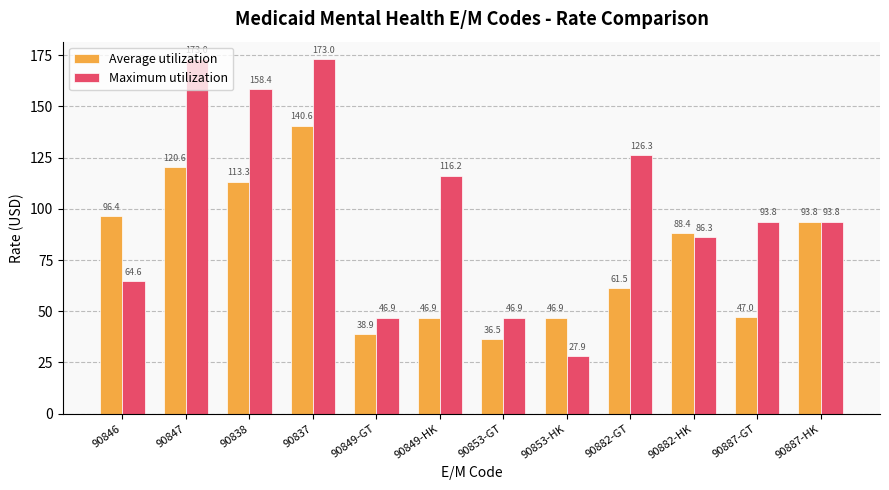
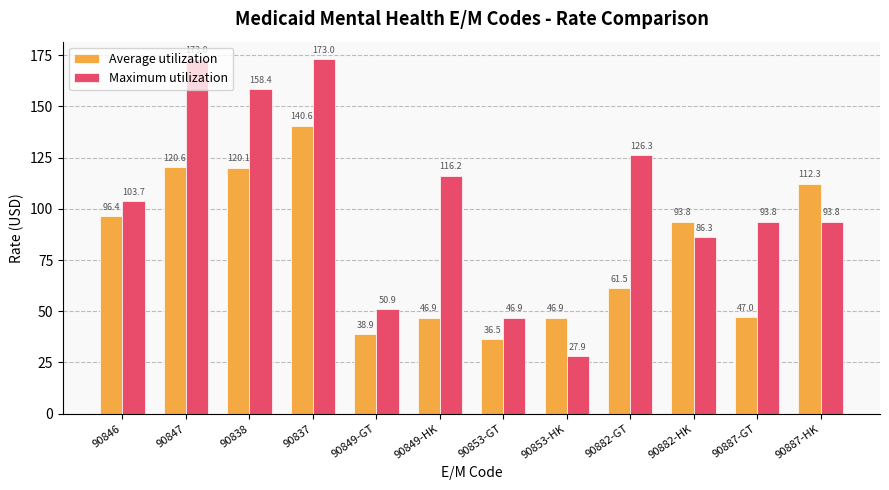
Maximum utilization, 90846: 64.6 -> 103.7
Average utilization, 90838: 113.3 -> 120.1
Maximum utilization, 90849-GT: 46.9 -> 50.9
Average utilization, 90882-HK: 88.4 -> 93.8
Average utilization, 90887-HK: 93.8 -> 112.3
